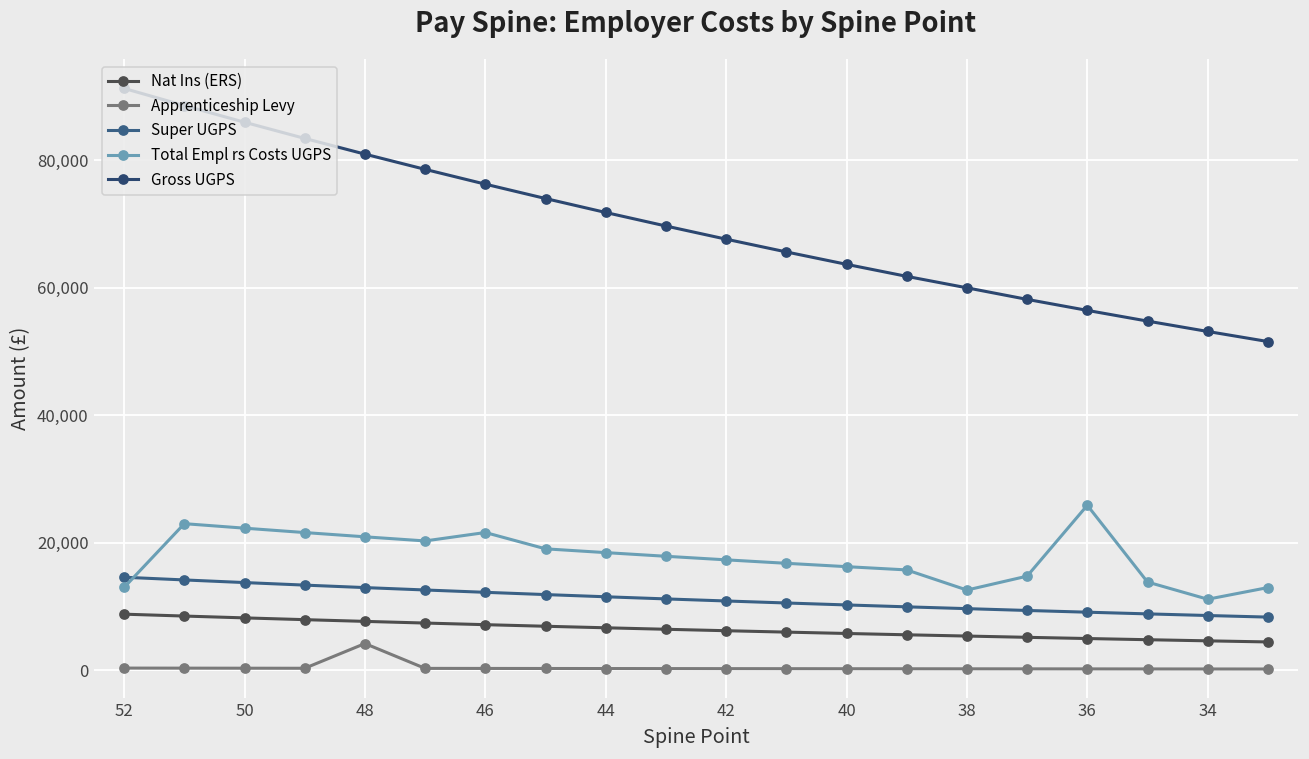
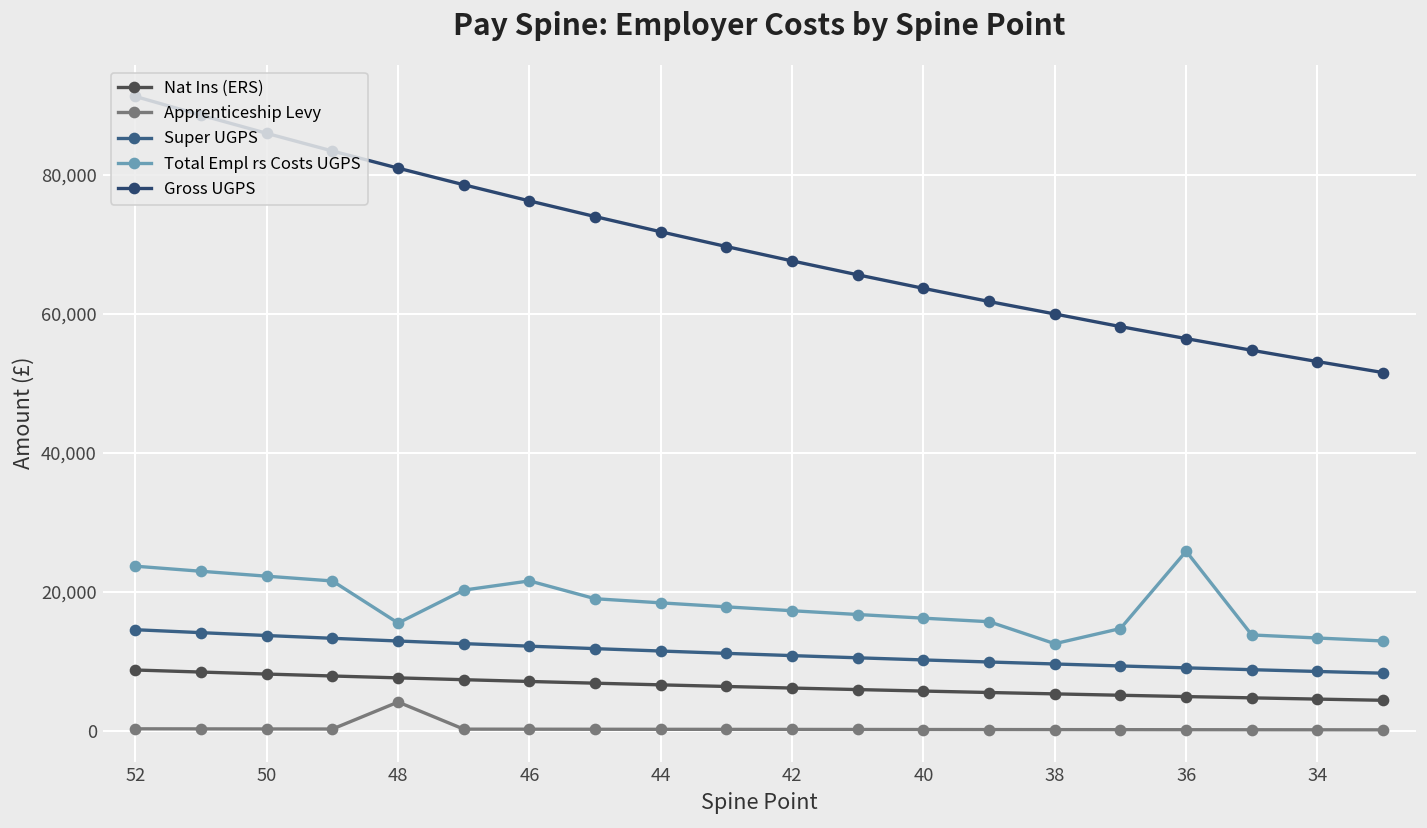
Total Empl rs Costs UGPS, 52: 13,000 -> 24,000
Total Empl rs Costs UGPS, 48: 21,000 -> 16,000
Total Empl rs Costs UGPS, 34: 11,000 -> 13,000
